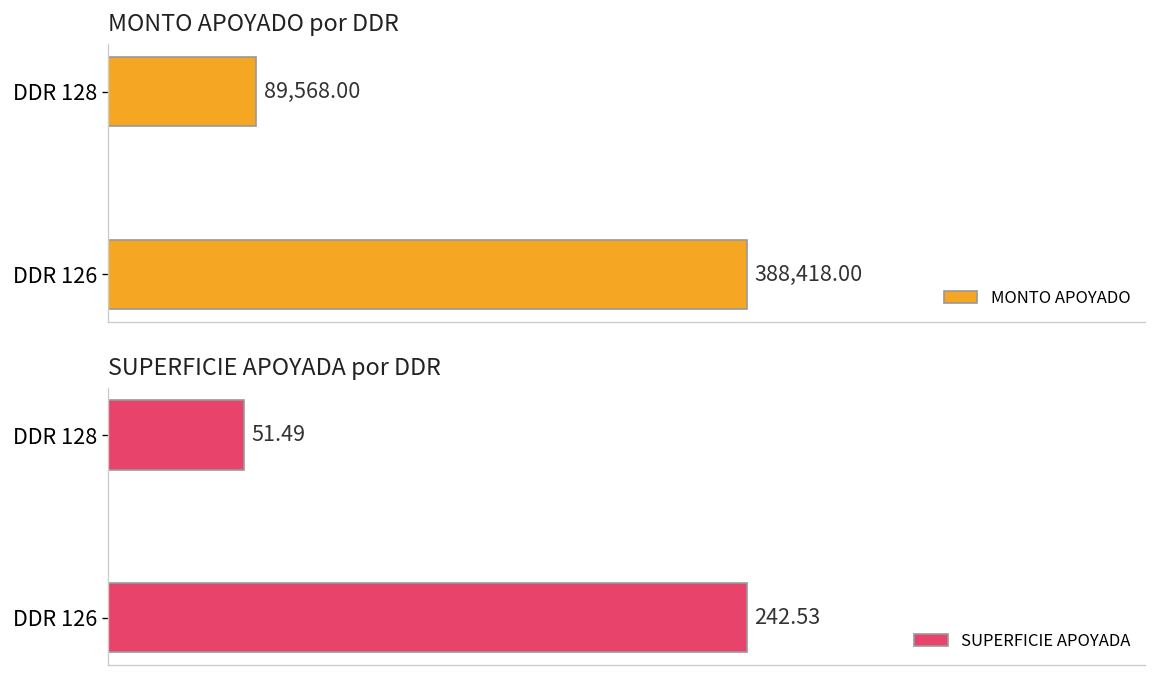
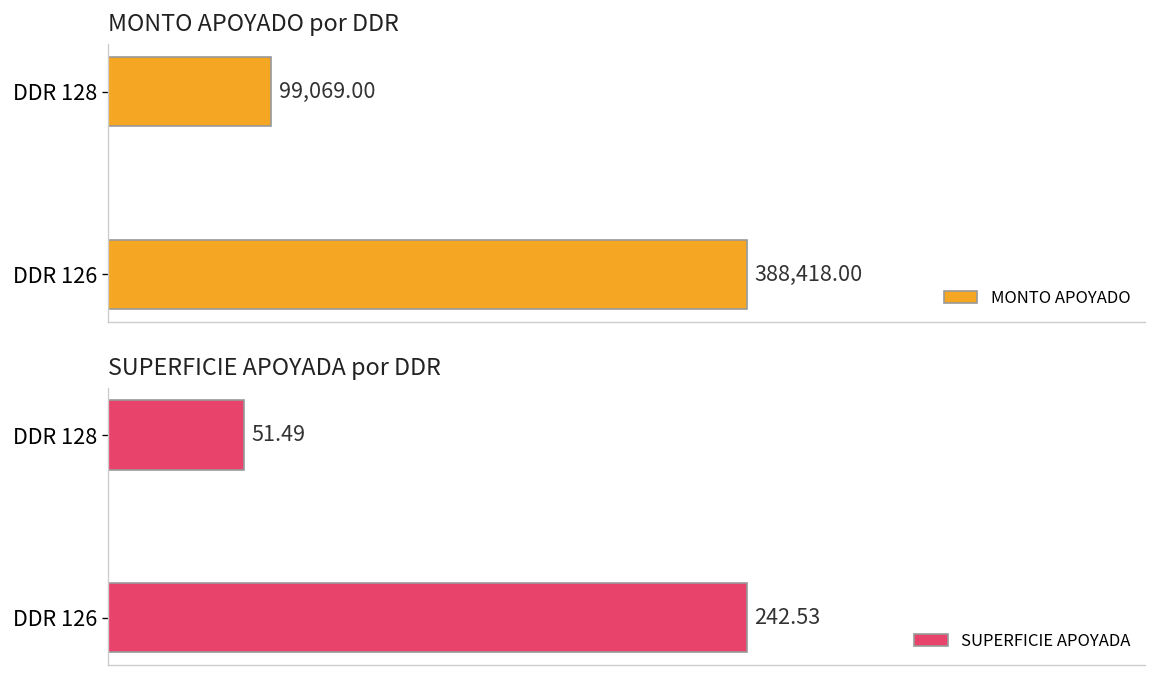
MONTO APOYADO por DDR, DDR 128: 89,568.00 -> 99,069.00
